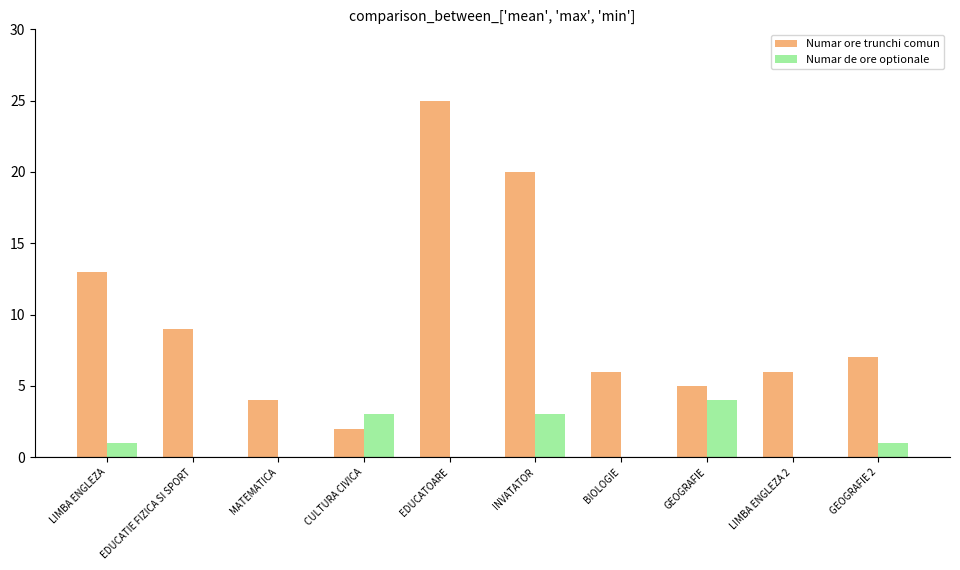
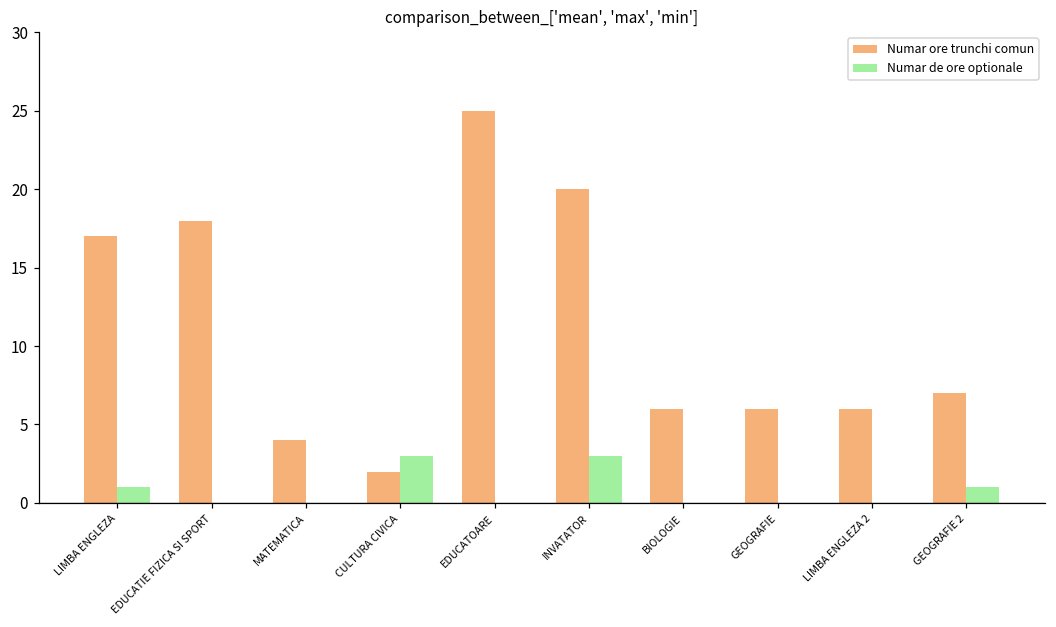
Numar ore trunchi comun, LIMBA ENGLEZA: 13 -> 17
Numar ore trunchi comun, EDUCATIE FIZICA SI SPORT: 9 -> 18
Numar ore trunchi comun, GEOGRAFIE: 5 -> 6
Numar de ore optionale, GEOGRAFIE: 4 -> 0
